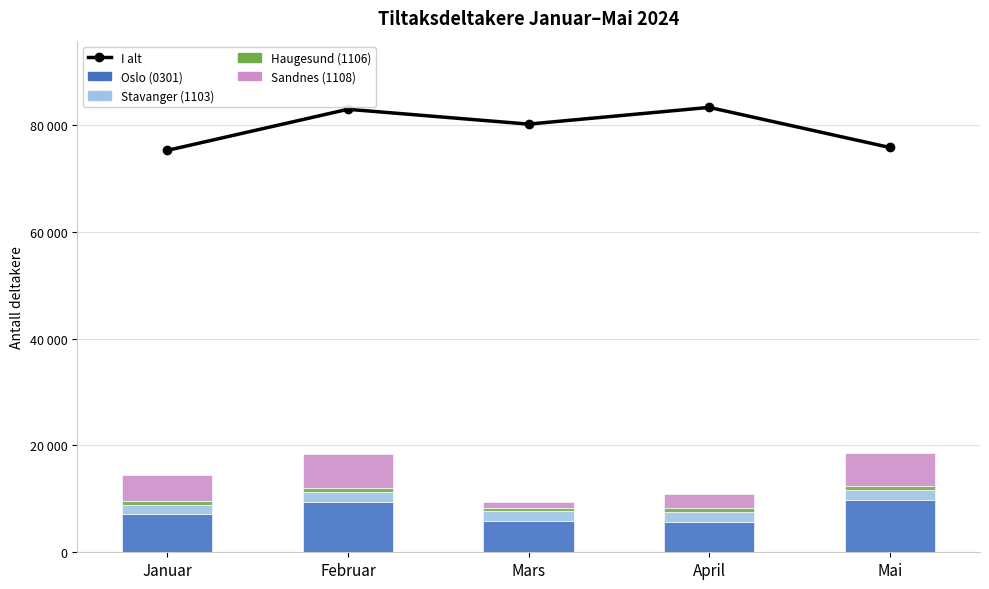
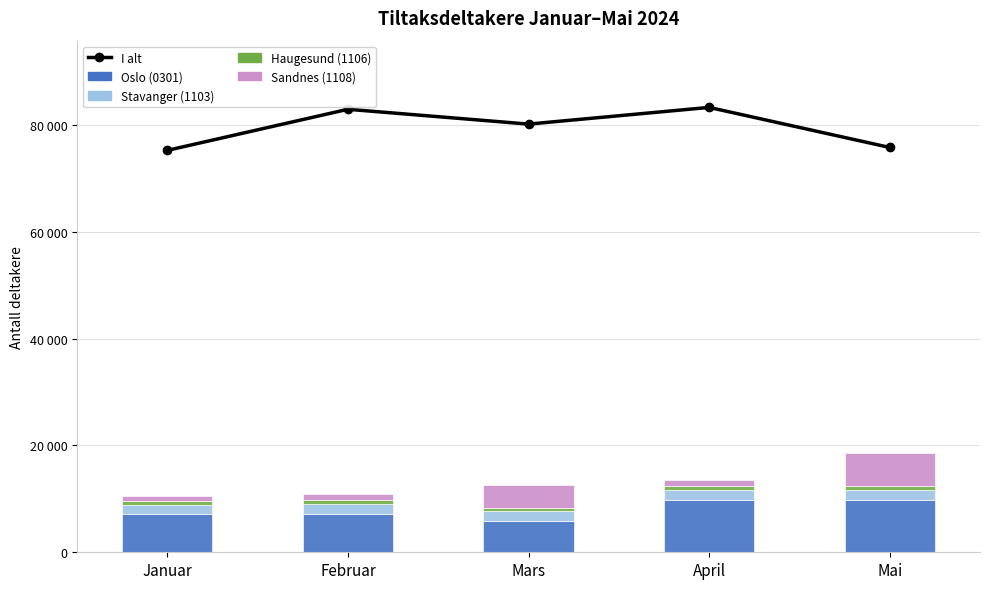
Sandnes (1108), Januar: 5000 -> 1000
Oslo (0301), Februar: 9000 -> 7000
Sandnes (1108), Februar: 6000 -> 1000
Sandnes (1108), Mars: 1000 -> 4000
Oslo (0301), April: 6000 -> 10000
Sandnes (1108), April: 3000 -> 1000
